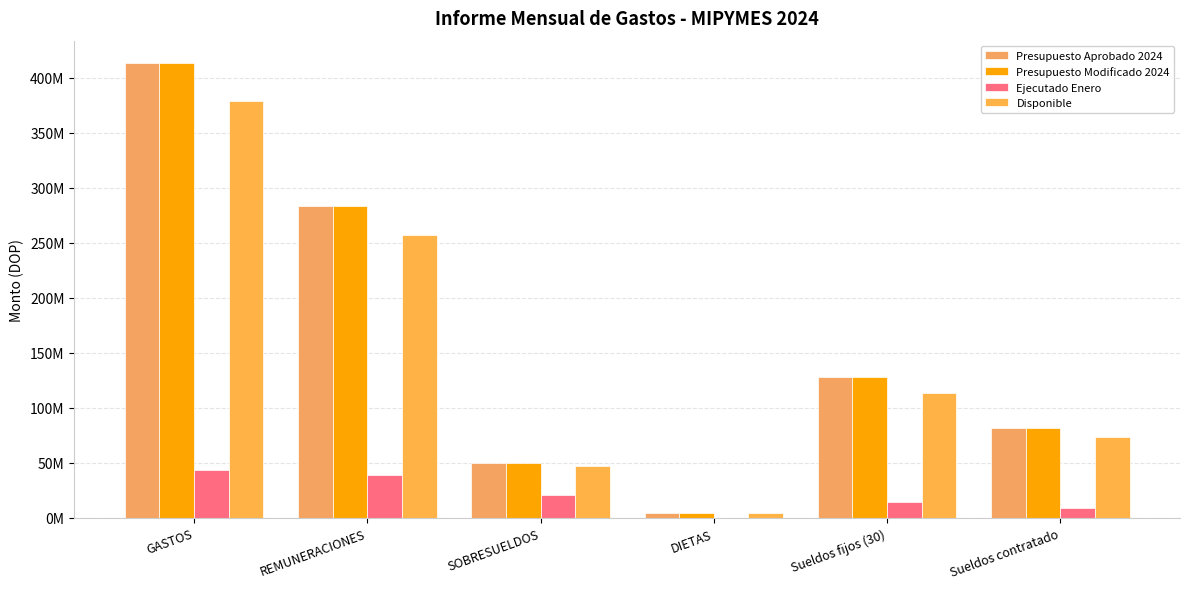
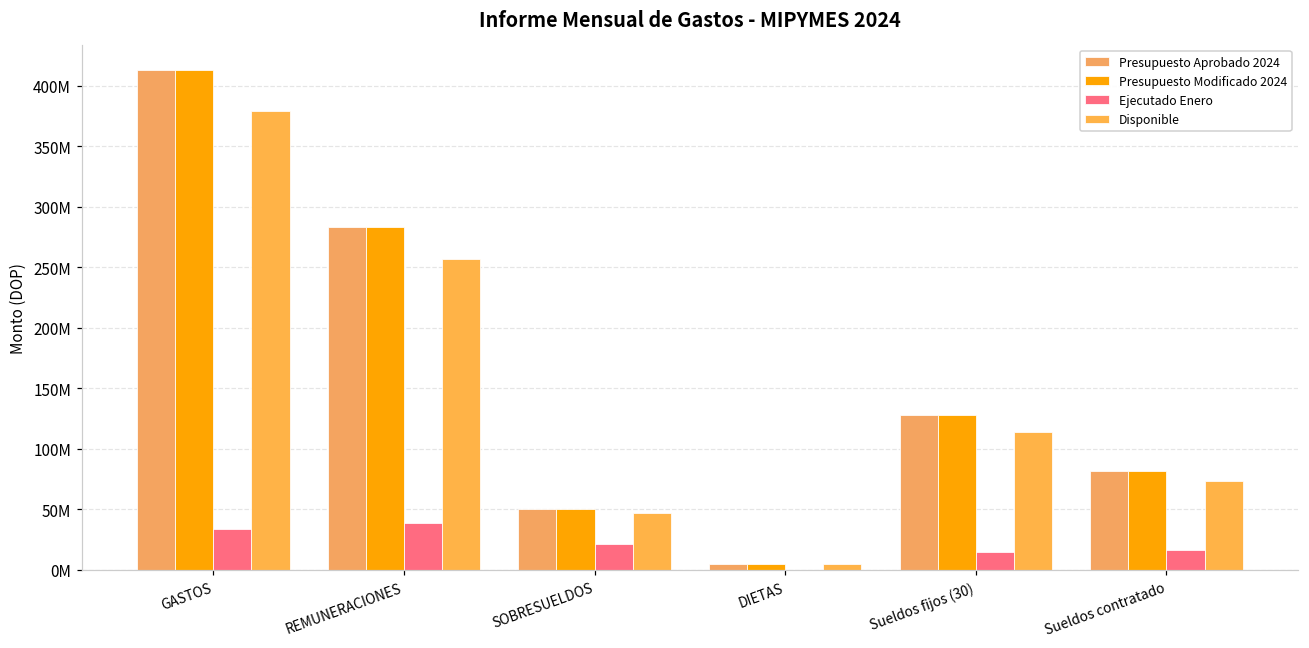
Ejecutado Enero, GASTOS: 43000000 -> 34000000
Ejecutado Enero, Sueldos contratado: 9000000 -> 16000000
